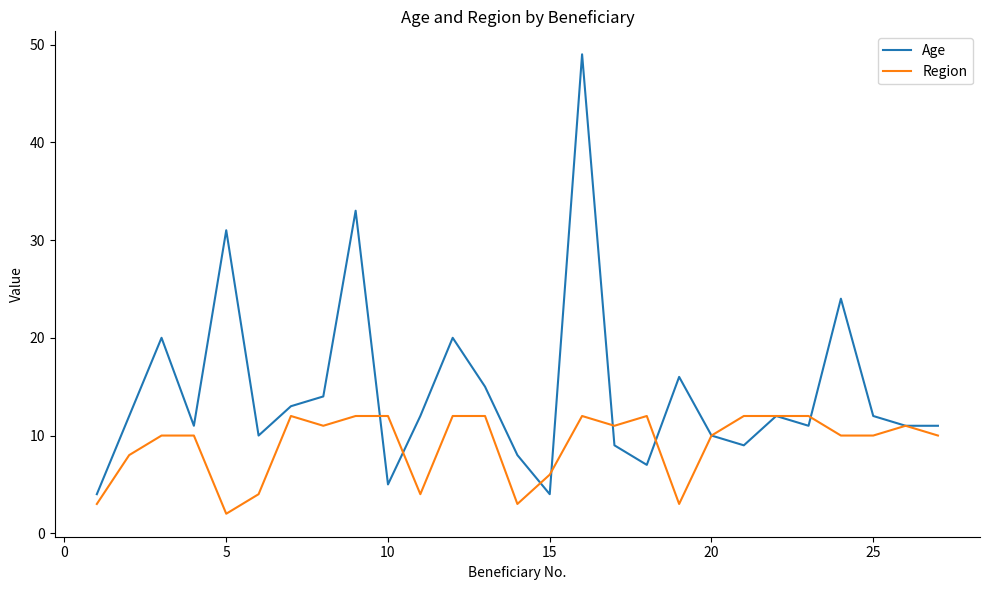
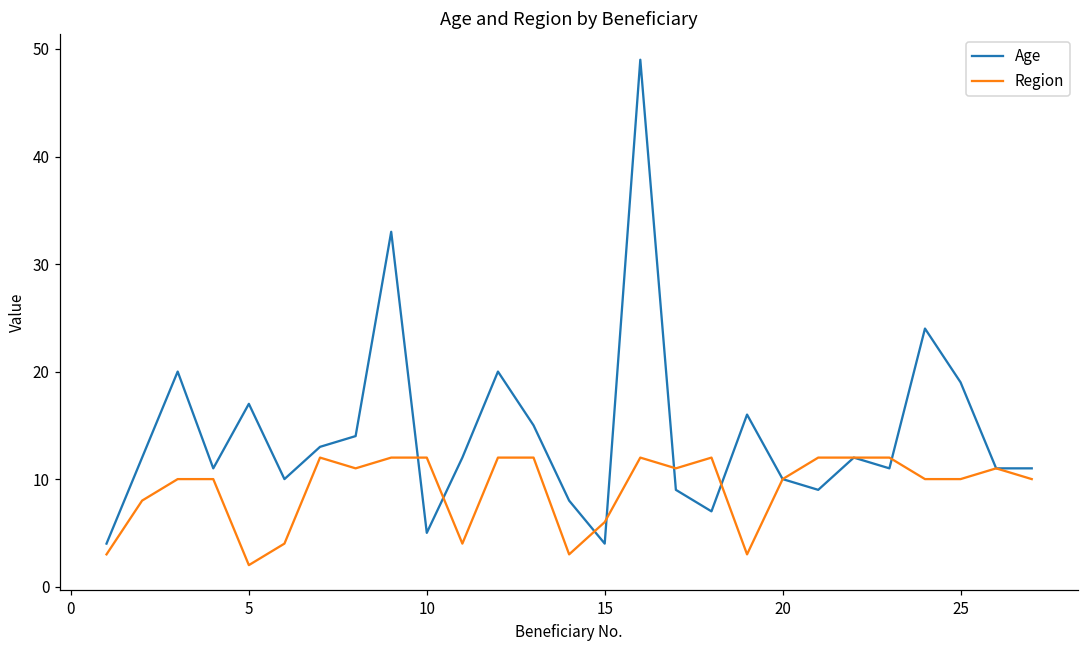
Age, 5: 31 -> 17
Age, 25: 12 -> 19
